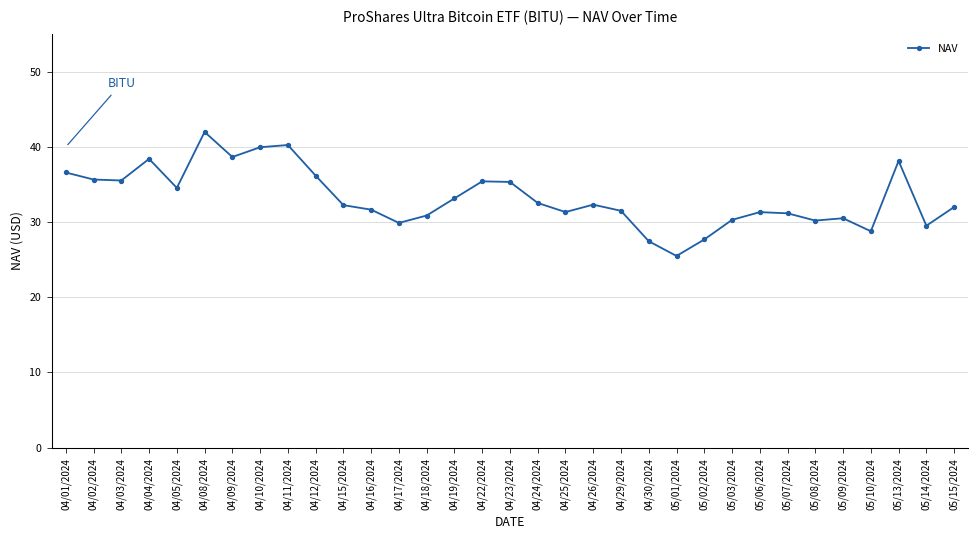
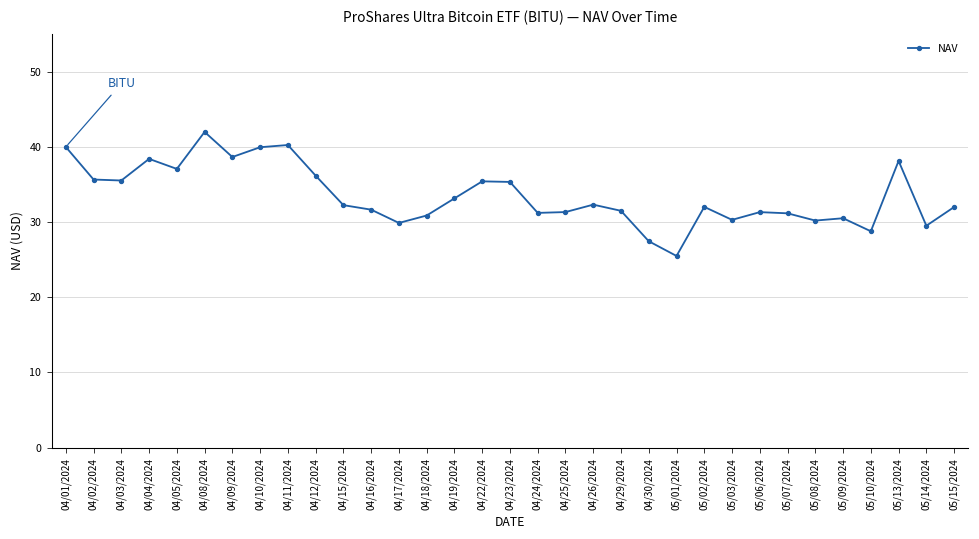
04/01/2024: 37 -> 40
04/05/2024: 35 -> 37
04/24/2024: 33 -> 31
05/02/2024: 28 -> 32
